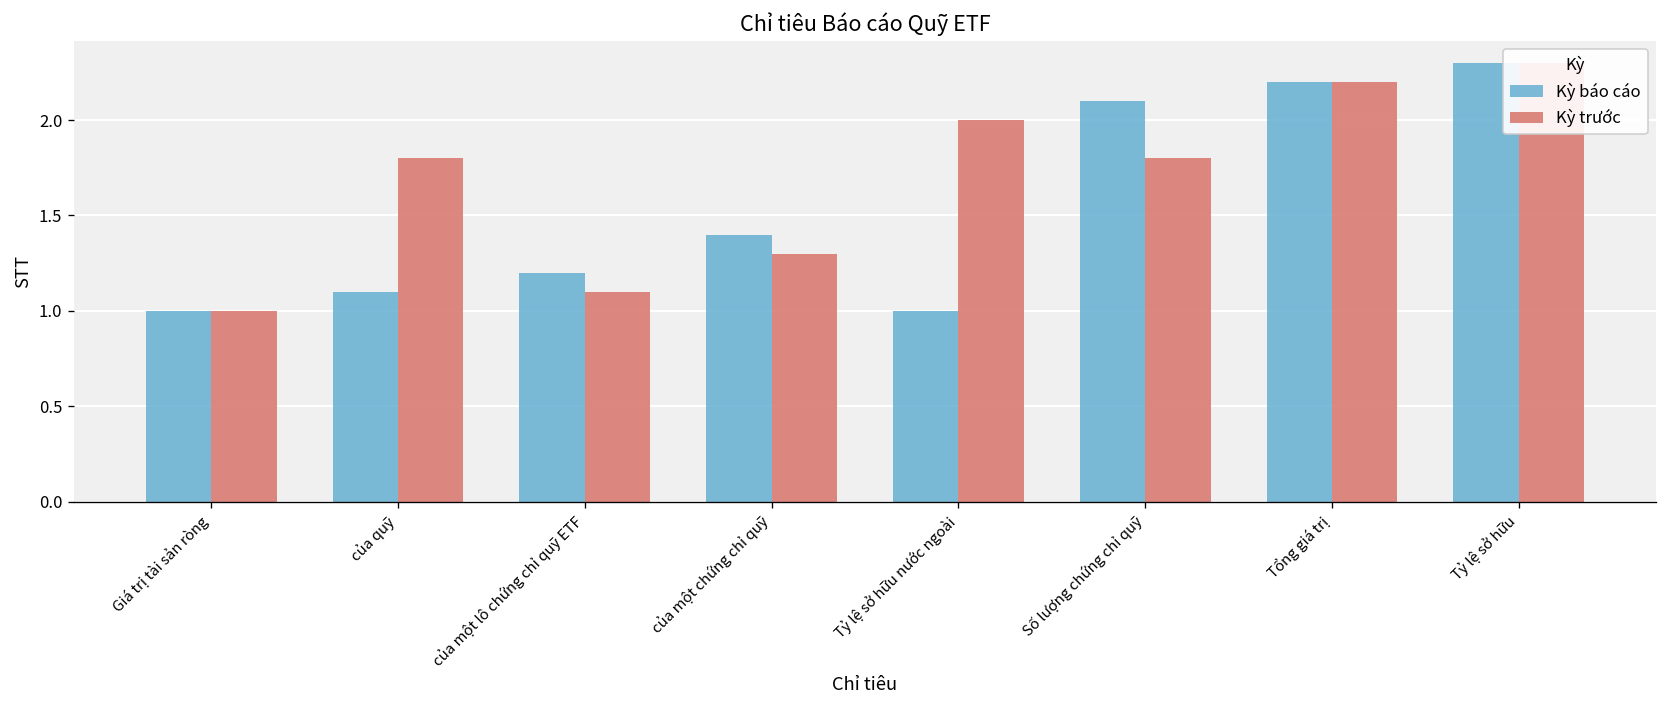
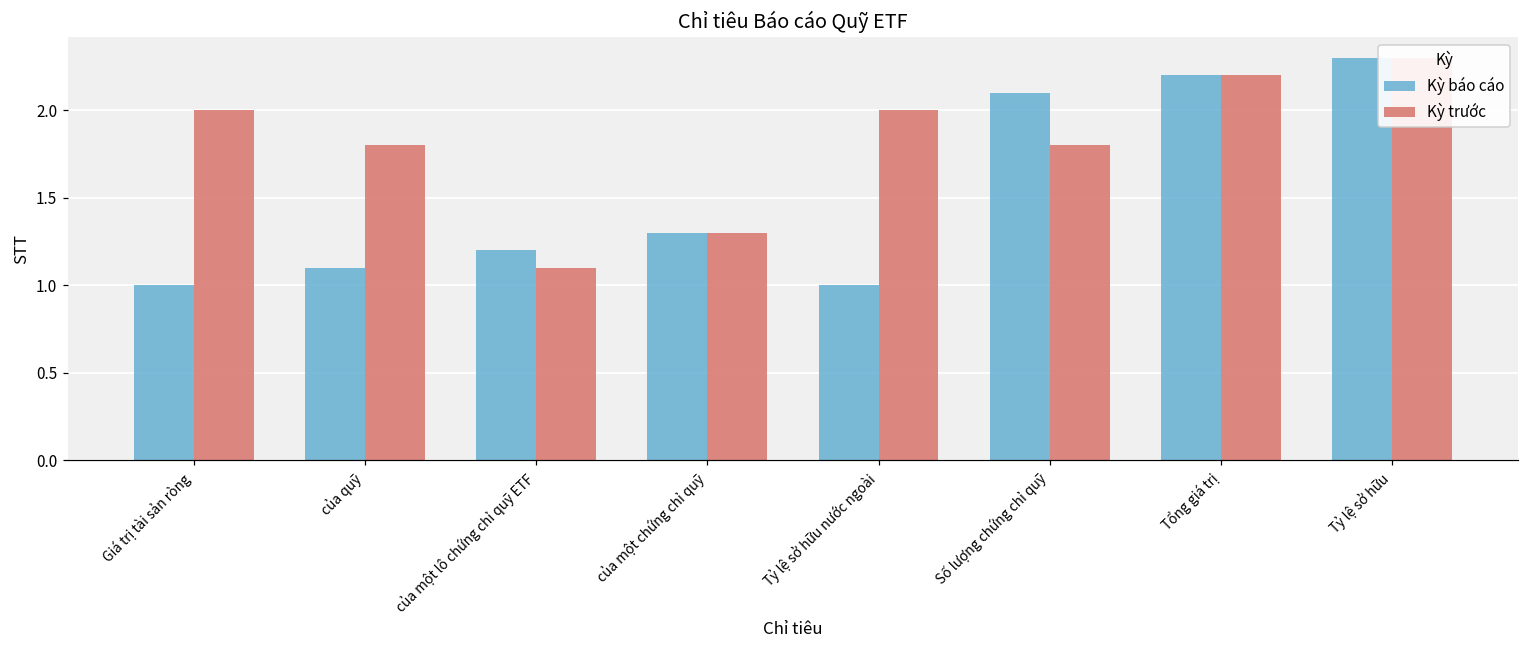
Kỳ trước, Giá trị tài sản ròng: 1 -> 2
Kỳ báo cáo, của một chứng chỉ quỹ: 1.4 -> 1.3
